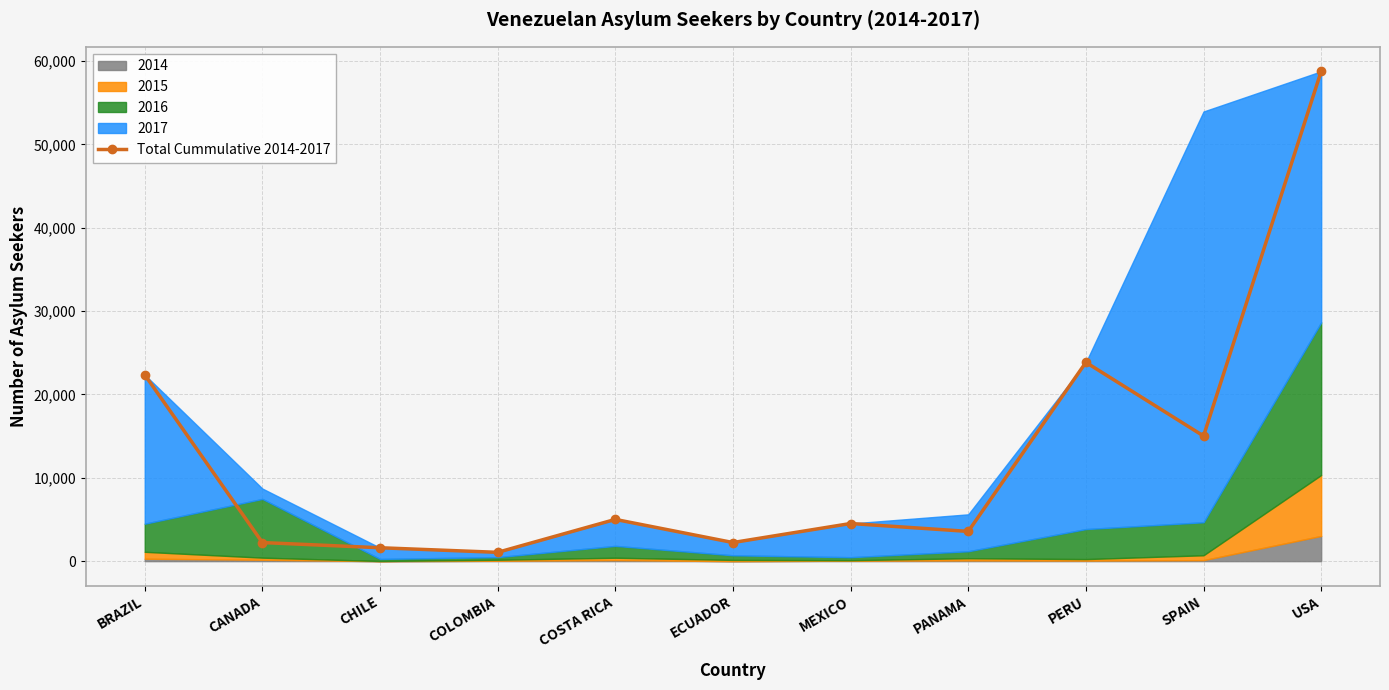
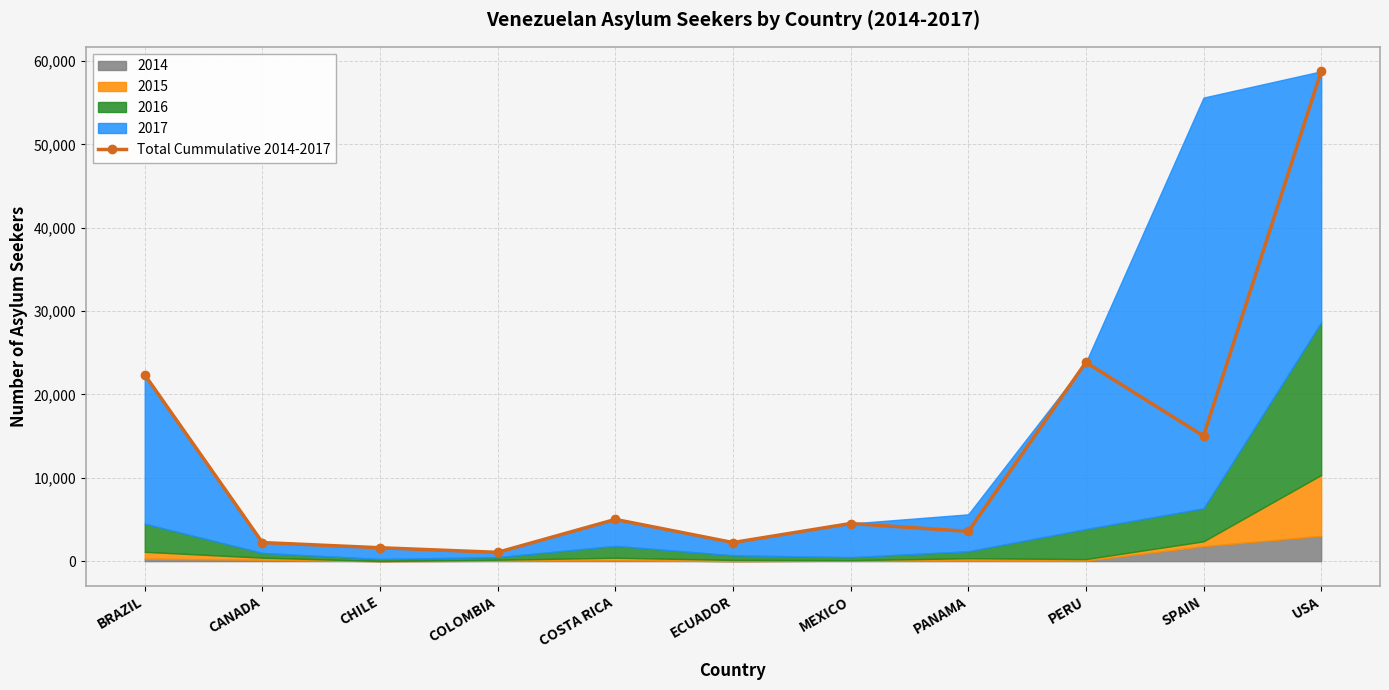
2016, CANADA: 7,000 -> 1,000
2014, SPAIN: 0 -> 2,000
